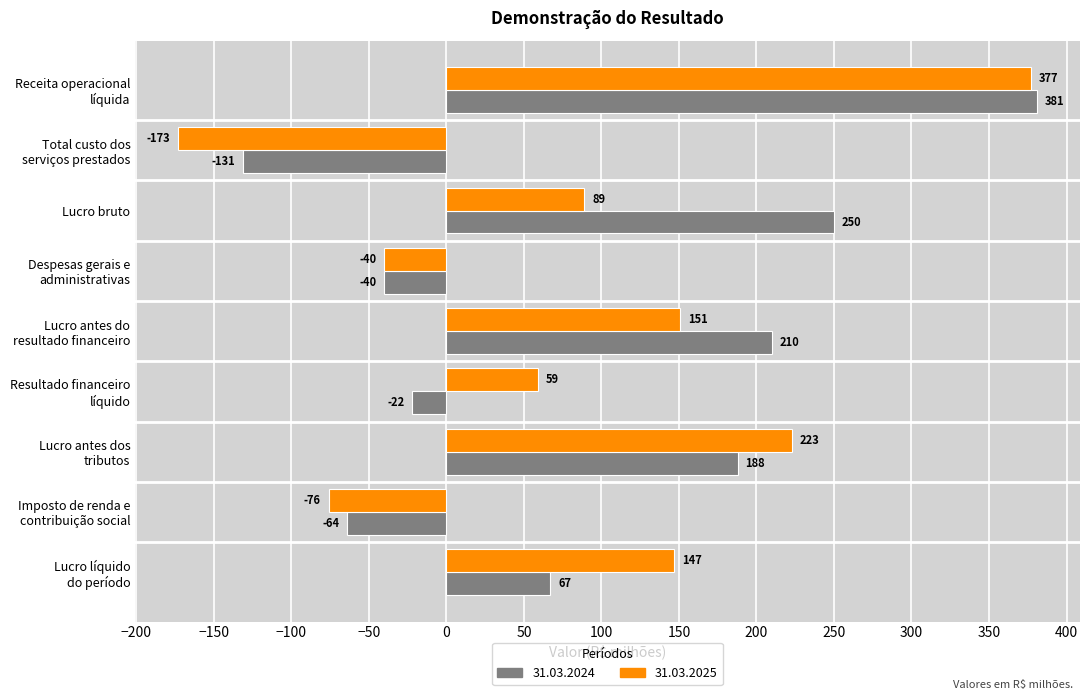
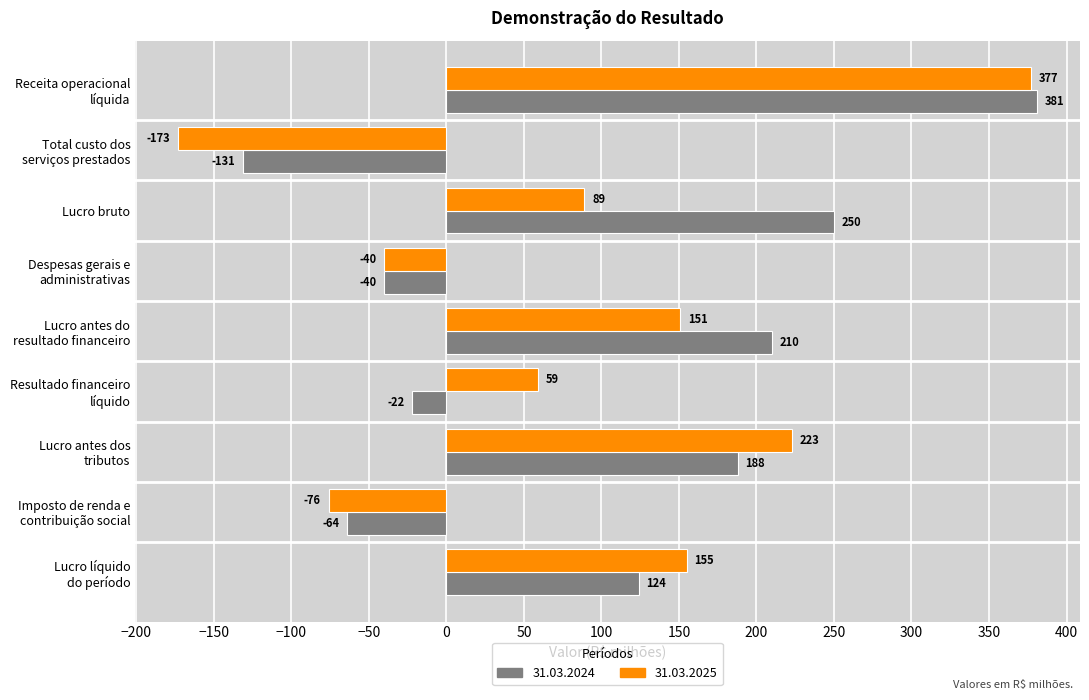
31.03.2025, Lucro líquido do período: 147 -> 155
31.03.2024, Lucro líquido do período: 67 -> 124
